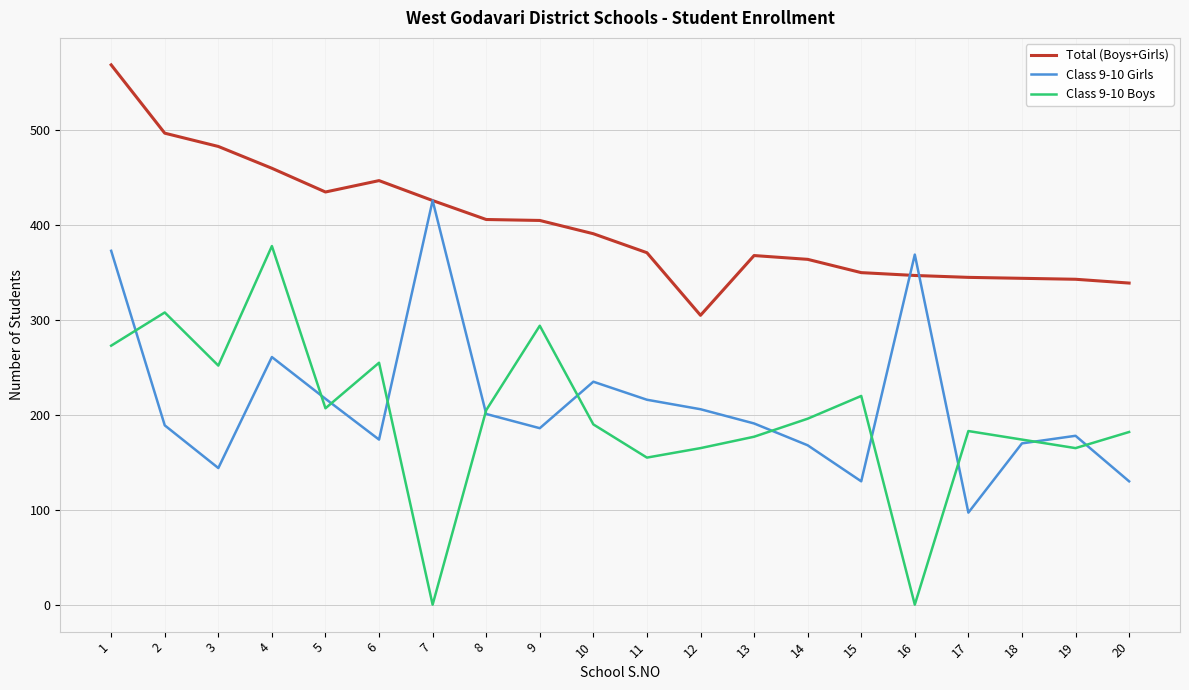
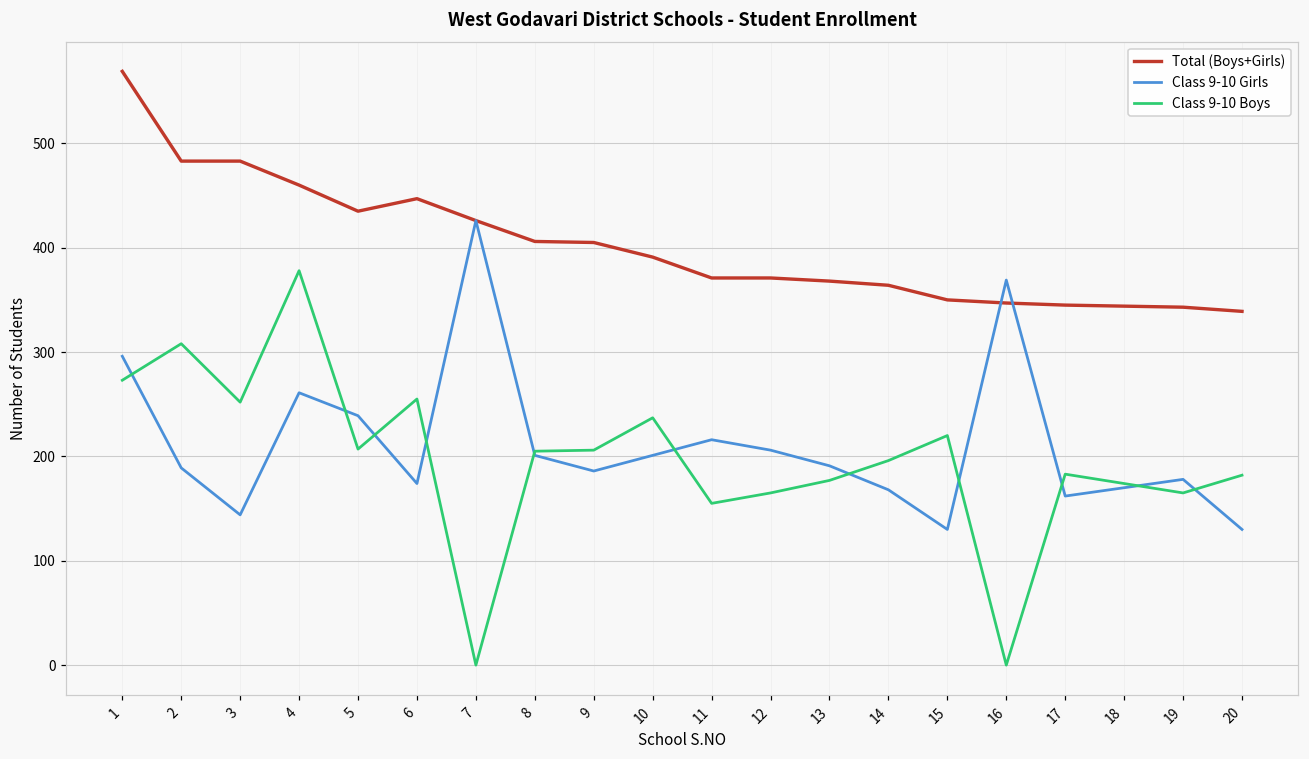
Class 9-10 Girls, 1: 370 -> 300
Total (Boys+Girls), 2: 500 -> 480
Class 9-10 Girls, 5: 220 -> 240
Class 9-10 Boys, 9: 290 -> 210
Class 9-10 Girls, 10: 240 -> 200
Class 9-10 Boys, 10: 190 -> 240
Total (Boys+Girls), 12: 310 -> 370
Class 9-10 Girls, 17: 100 -> 160
